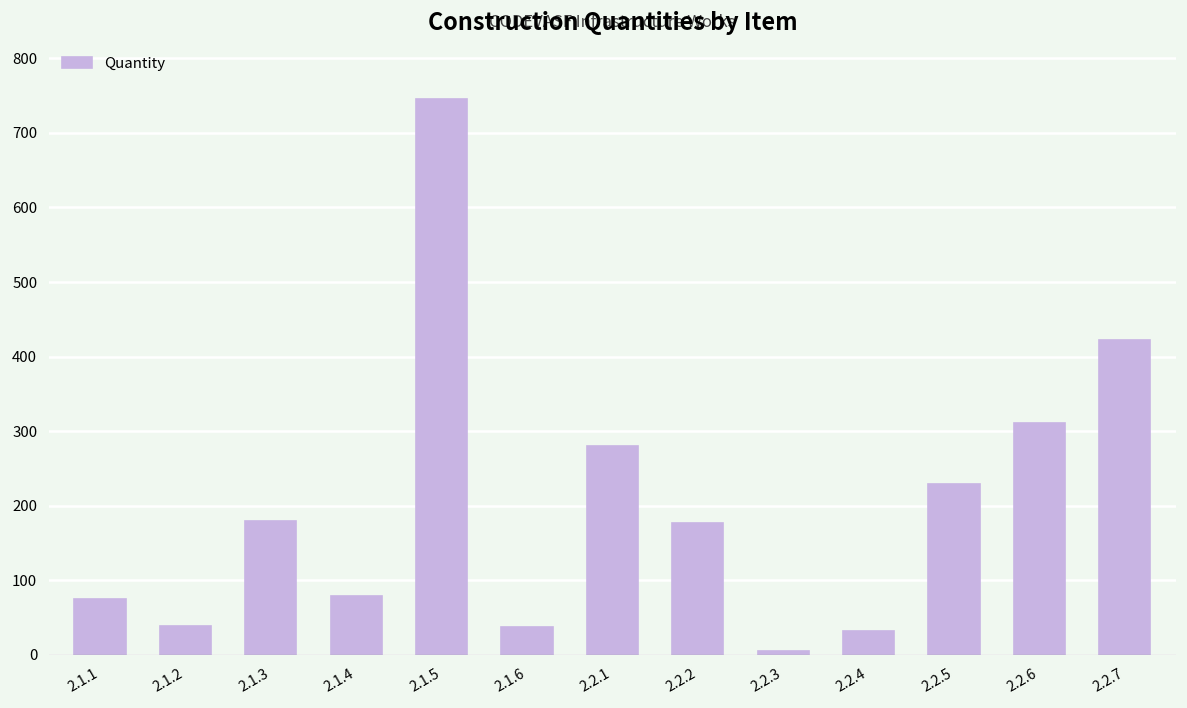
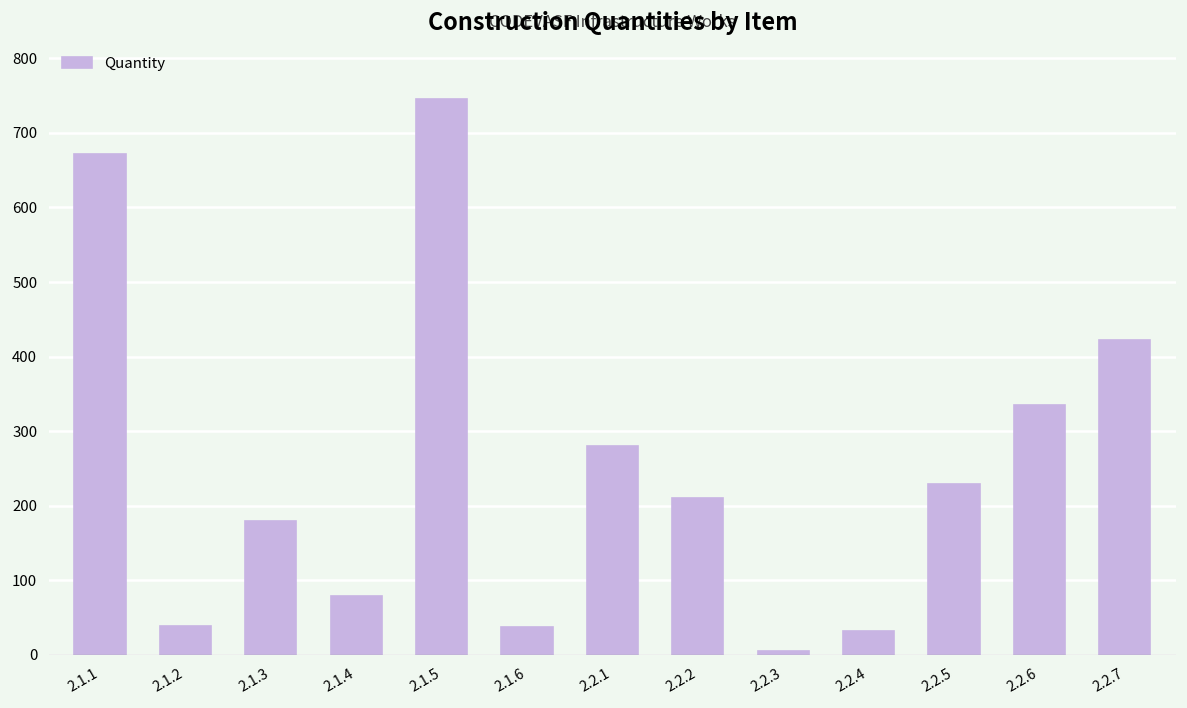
2.1.1: 70 -> 670
2.2.2: 180 -> 210
2.2.6: 310 -> 330
